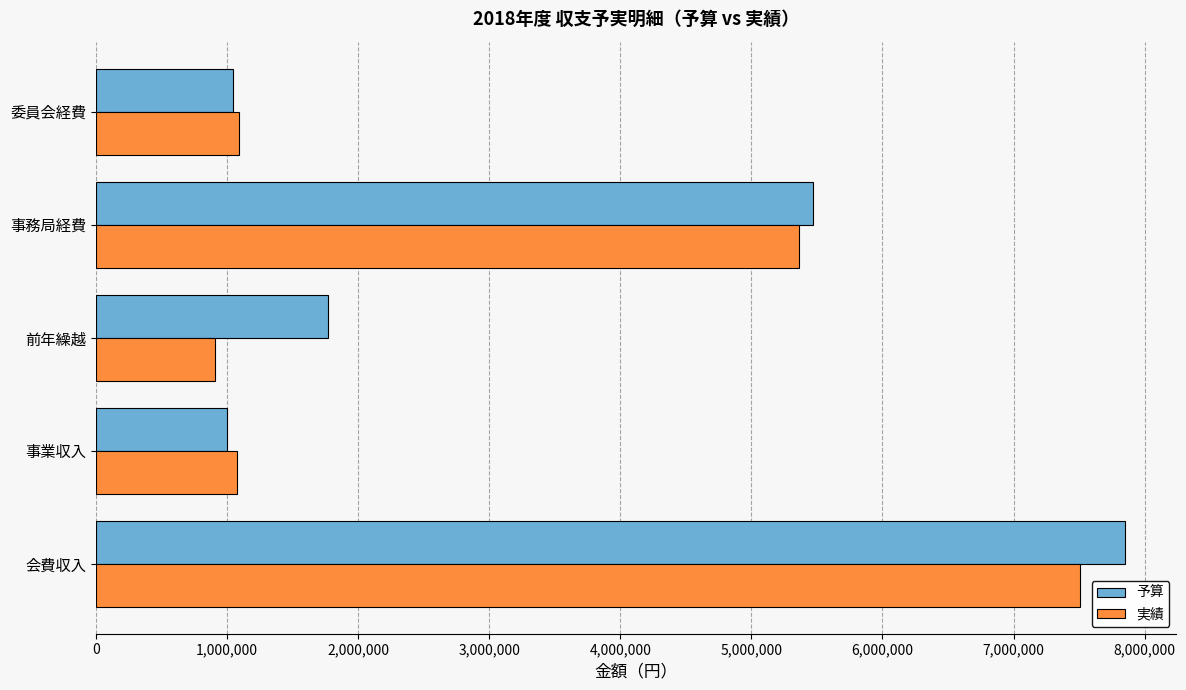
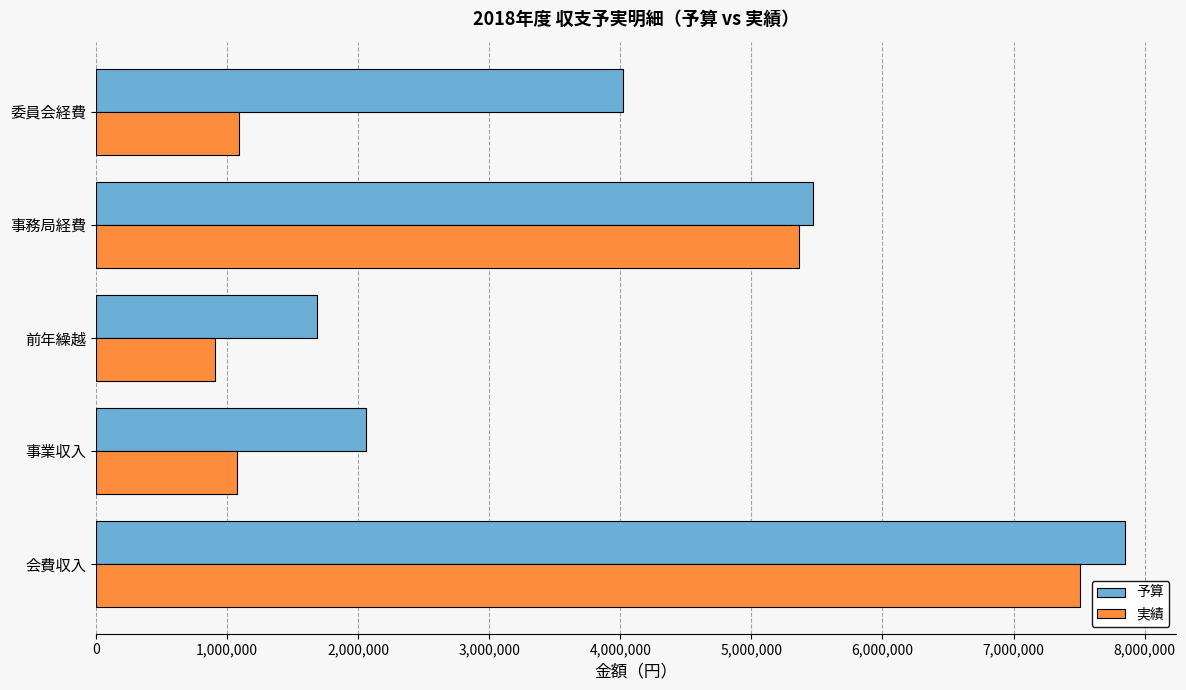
予算, 委員会経費: 1,050,000 -> 4,020,000
予算, 前年繰越: 1,770,000 -> 1,690,000
予算, 事業収入: 1,000,000 -> 2,060,000
